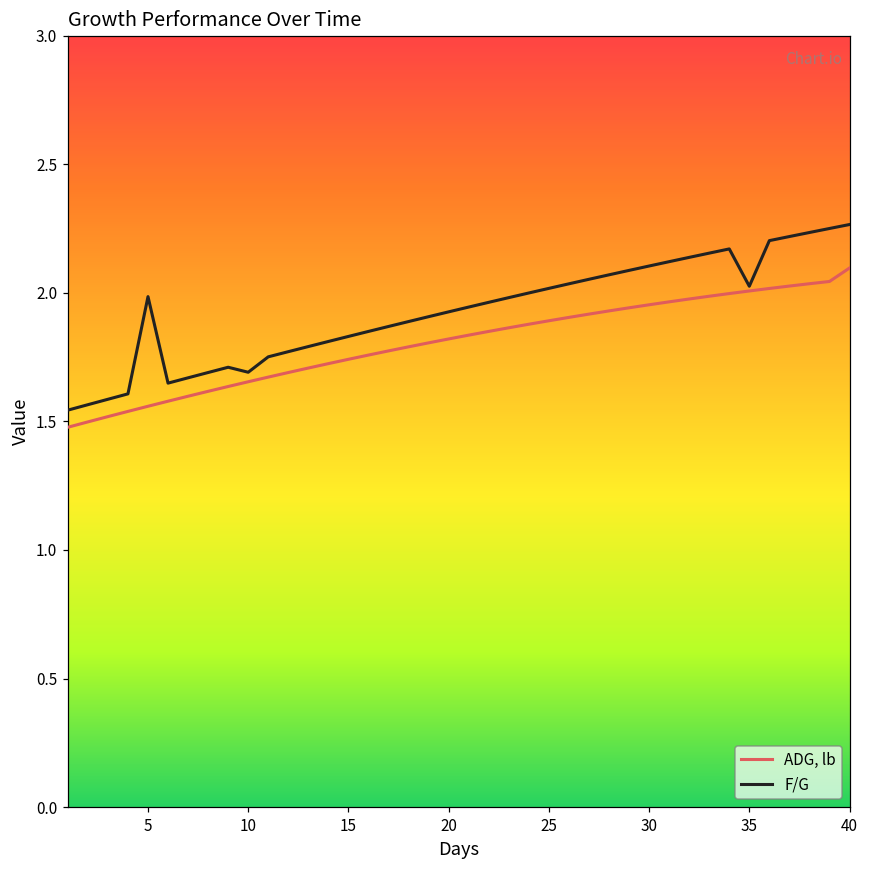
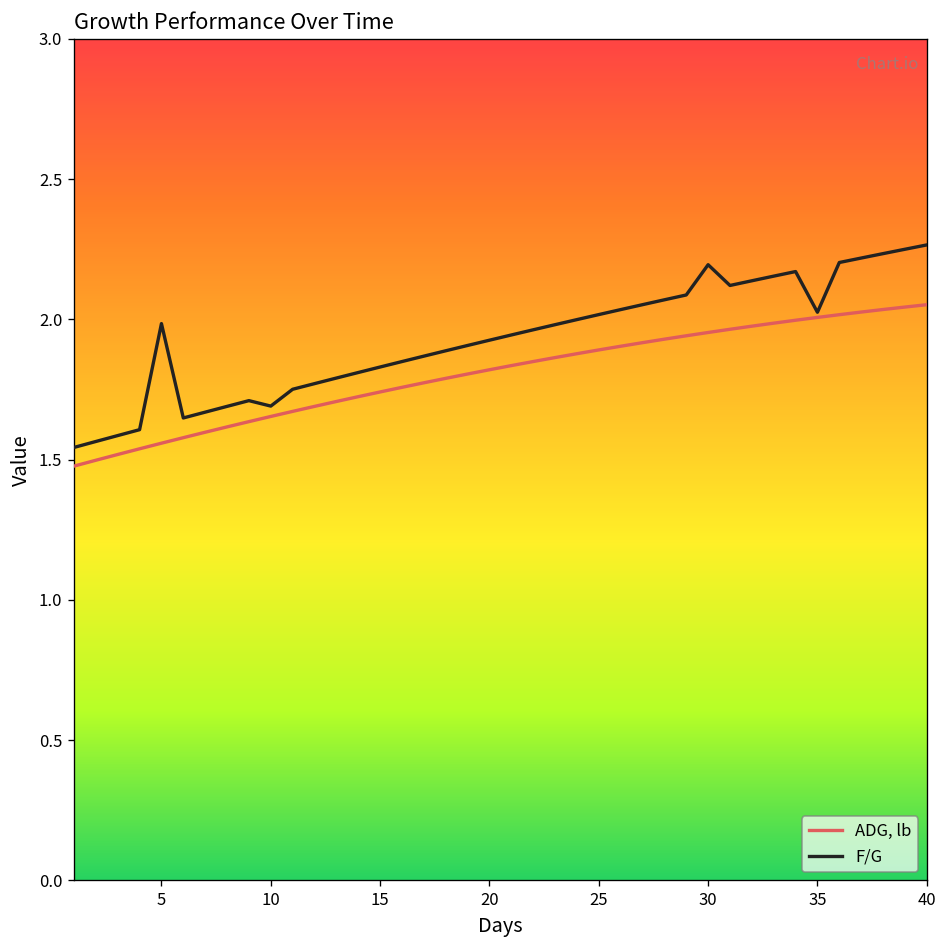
F/G, 30: 2.10 -> 2.19
ADG, lb, 40: 2.10 -> 2.05
